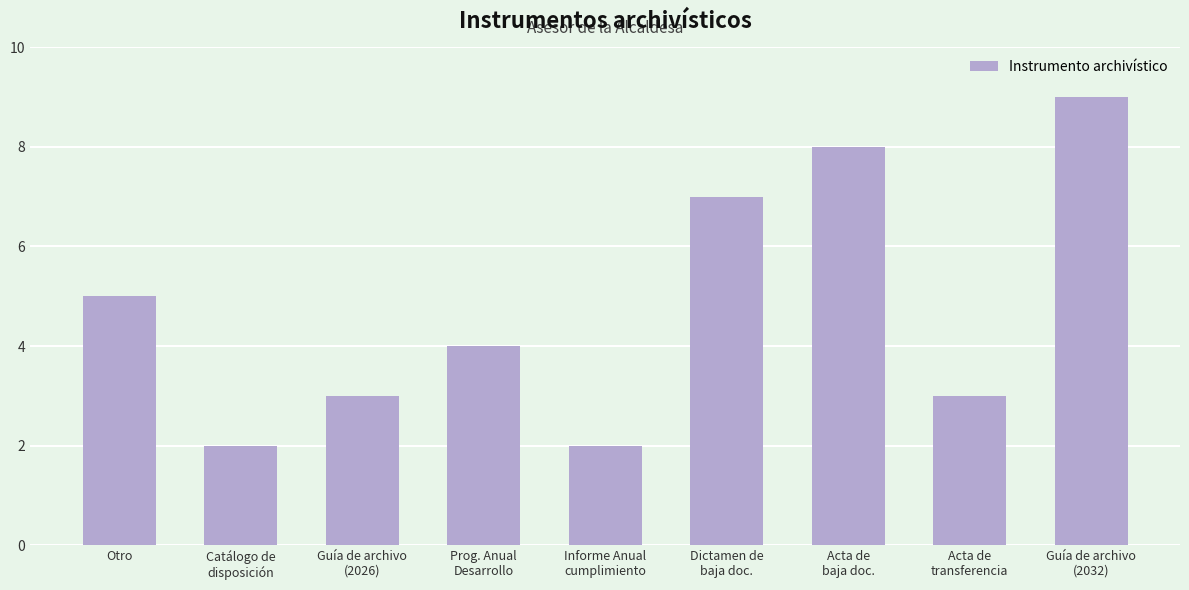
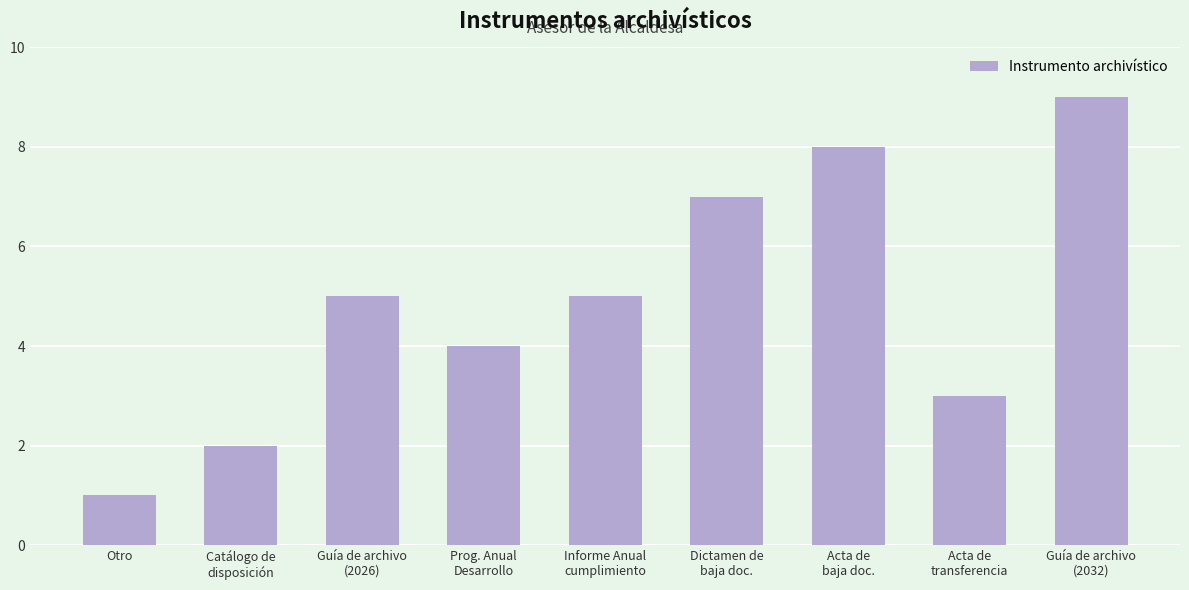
Otro: 5 -> 1
Guía de archivo (2026): 3 -> 5
Informe Anual cumplimiento: 2 -> 5
